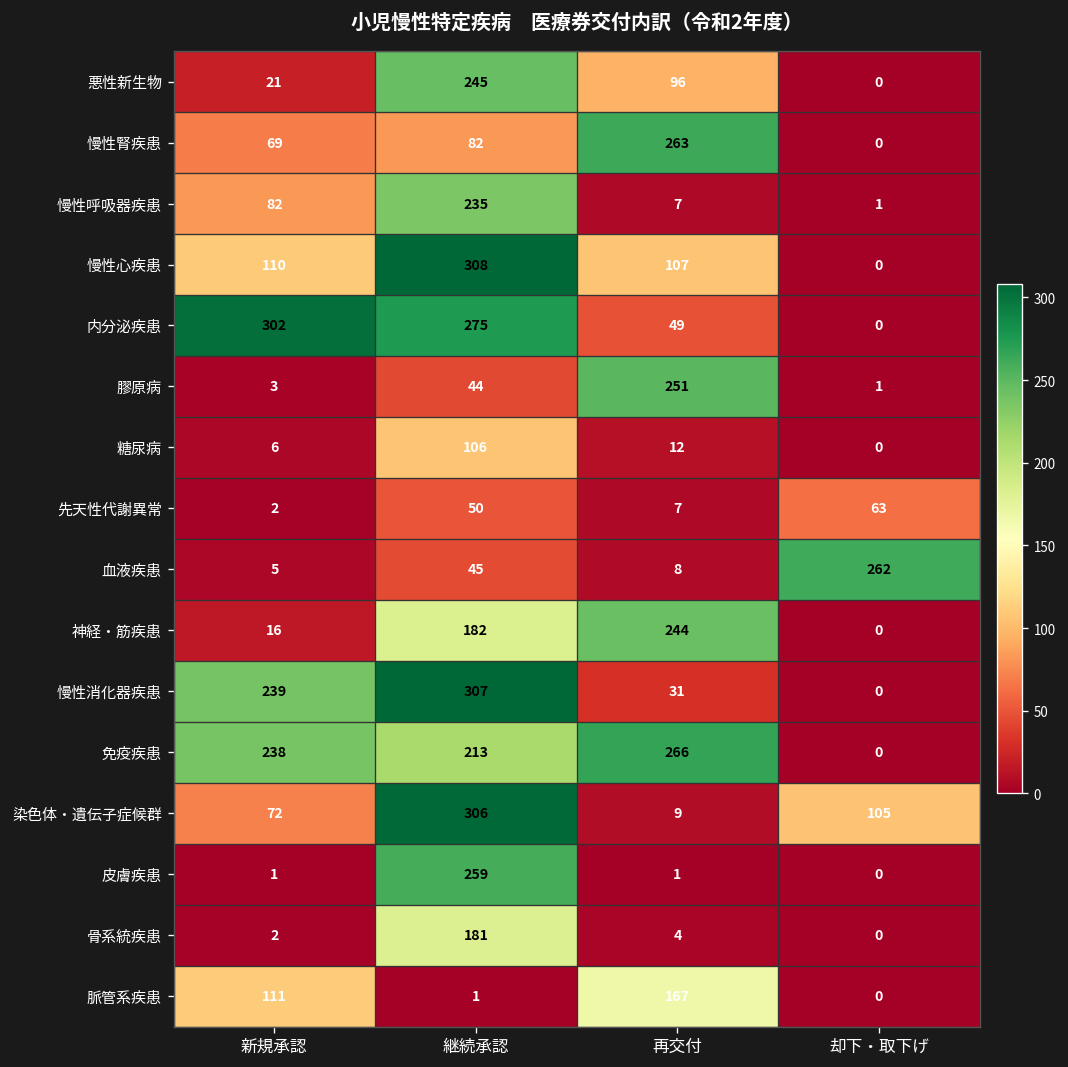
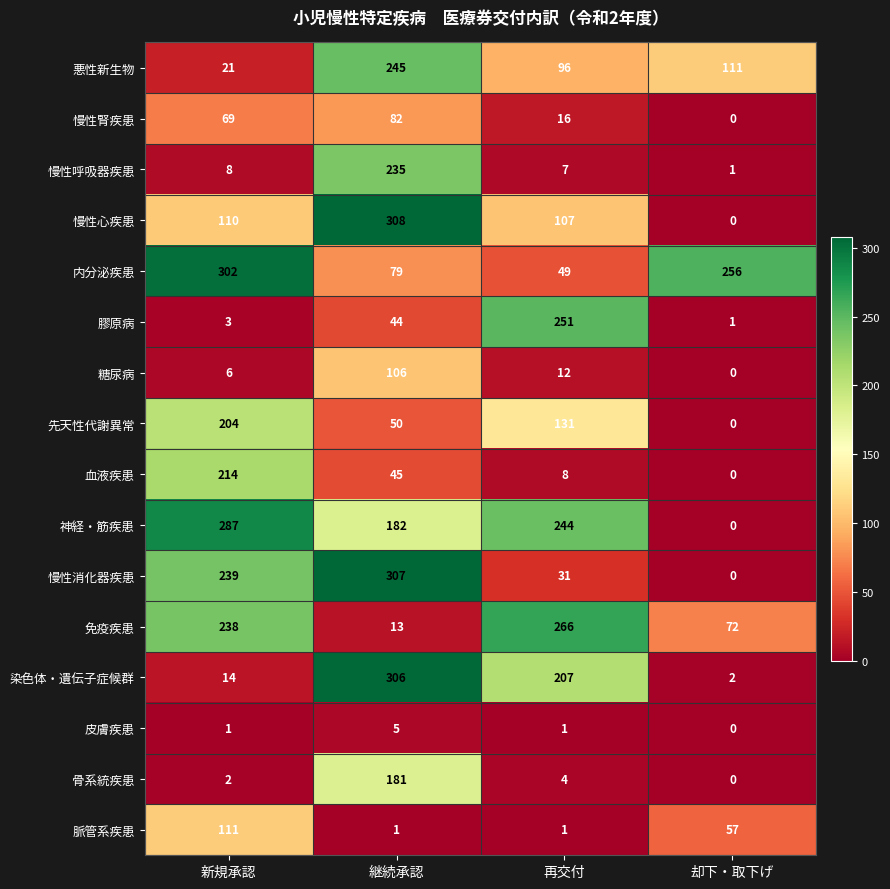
悪性新生物, 却下・取下げ: 0 -> 111
慢性腎疾患, 再交付: 263 -> 16
慢性呼吸器疾患, 新規承認: 82 -> 8
内分泌疾患, 継続承認: 275 -> 79
内分泌疾患, 却下・取下げ: 0 -> 256
先天性代謝異常, 新規承認: 2 -> 204
先天性代謝異常, 再交付: 7 -> 131
先天性代謝異常, 却下・取下げ: 63 -> 0
血液疾患, 新規承認: 5 -> 214
血液疾患, 却下・取下げ: 262 -> 0
神経・筋疾患, 新規承認: 16 -> 287
免疫疾患, 継続承認: 213 -> 13
免疫疾患, 却下・取下げ: 0 -> 72
染色体・遺伝子症候群, 新規承認: 72 -> 14
染色体・遺伝子症候群, 再交付: 9 -> 207
染色体・遺伝子症候群, 却下・取下げ: 105 -> 2
皮膚疾患, 継続承認: 259 -> 5
脈管系疾患, 再交付: 167 -> 1
脈管系疾患, 却下・取下げ: 0 -> 57
